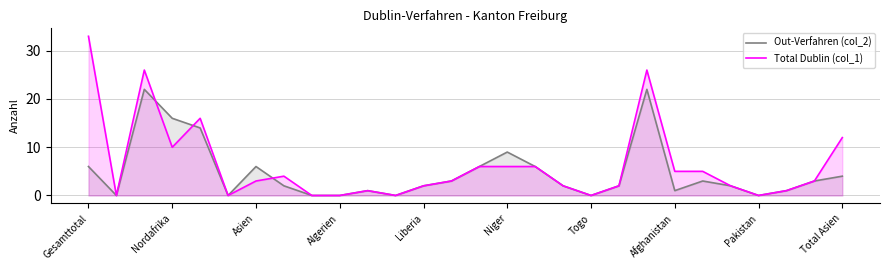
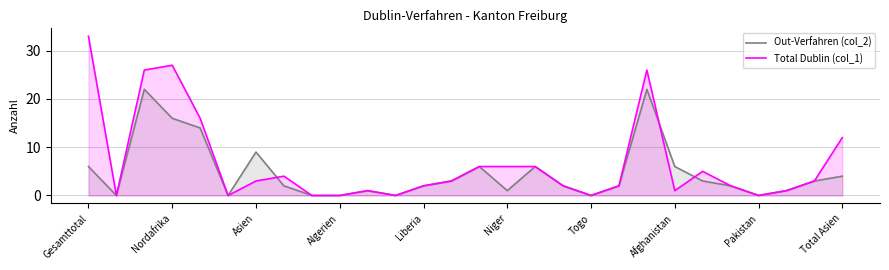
Total Dublin (col_1), Nordafrika: 10 -> 27
Out-Verfahren (col_2), Asien: 6 -> 9
Out-Verfahren (col_2), Niger: 9 -> 1
Out-Verfahren (col_2), Afghanistan: 1 -> 6
Total Dublin (col_1), Afghanistan: 5 -> 1
